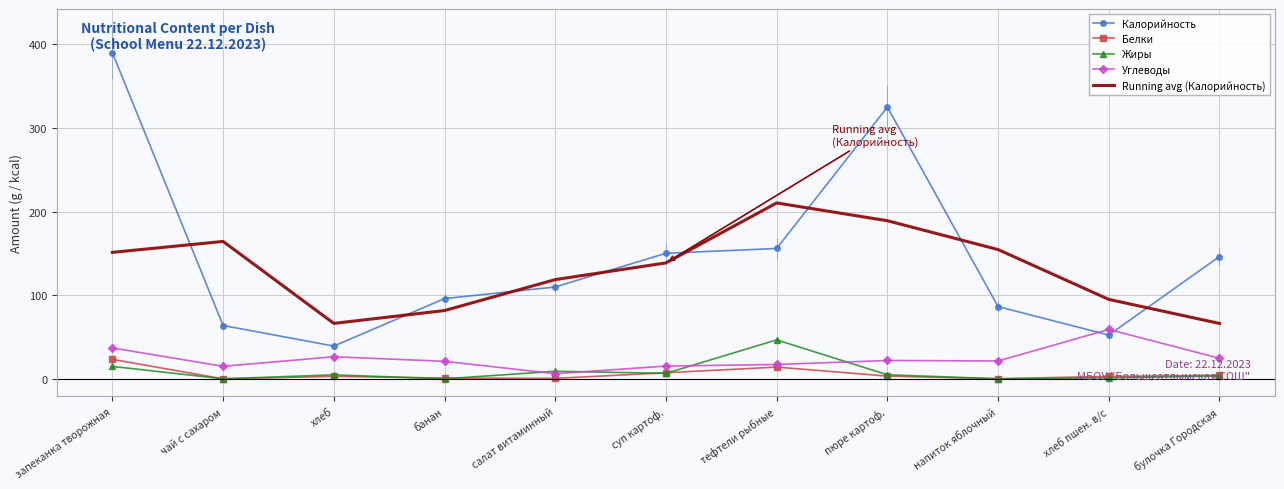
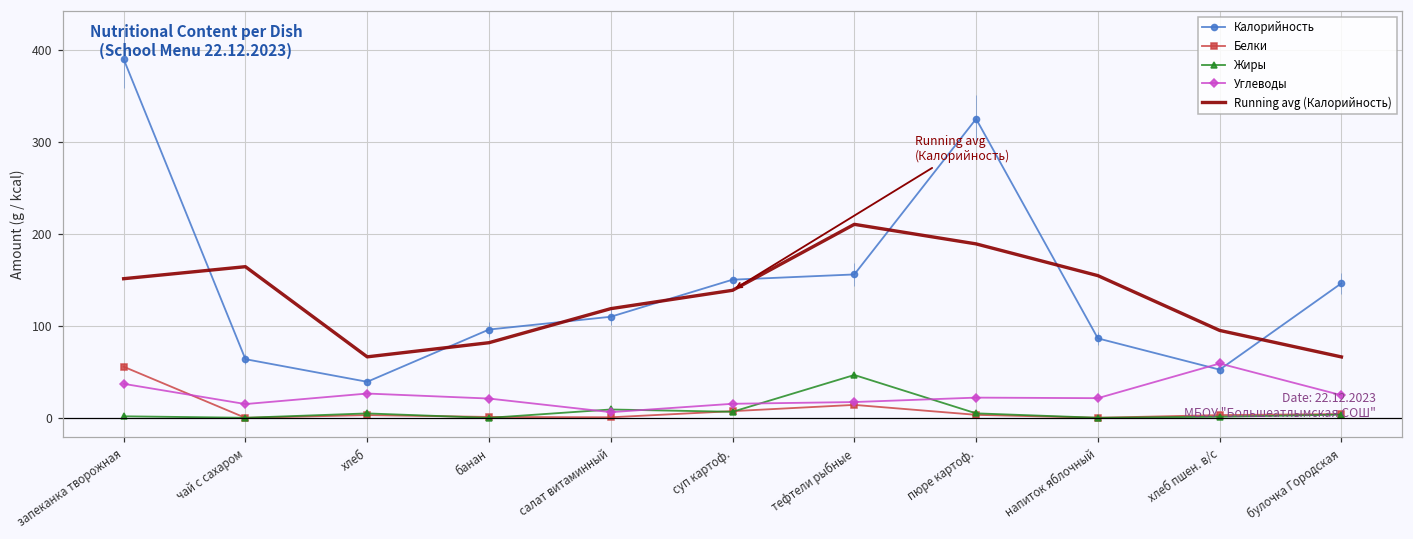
Белки, запеканка творожная: 20 -> 60
Жиры, запеканка творожная: 10 -> 0
